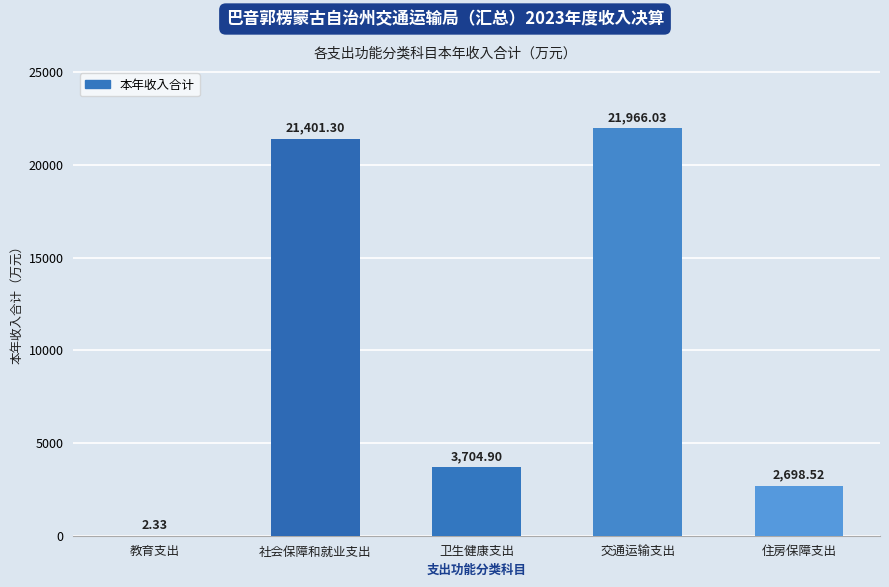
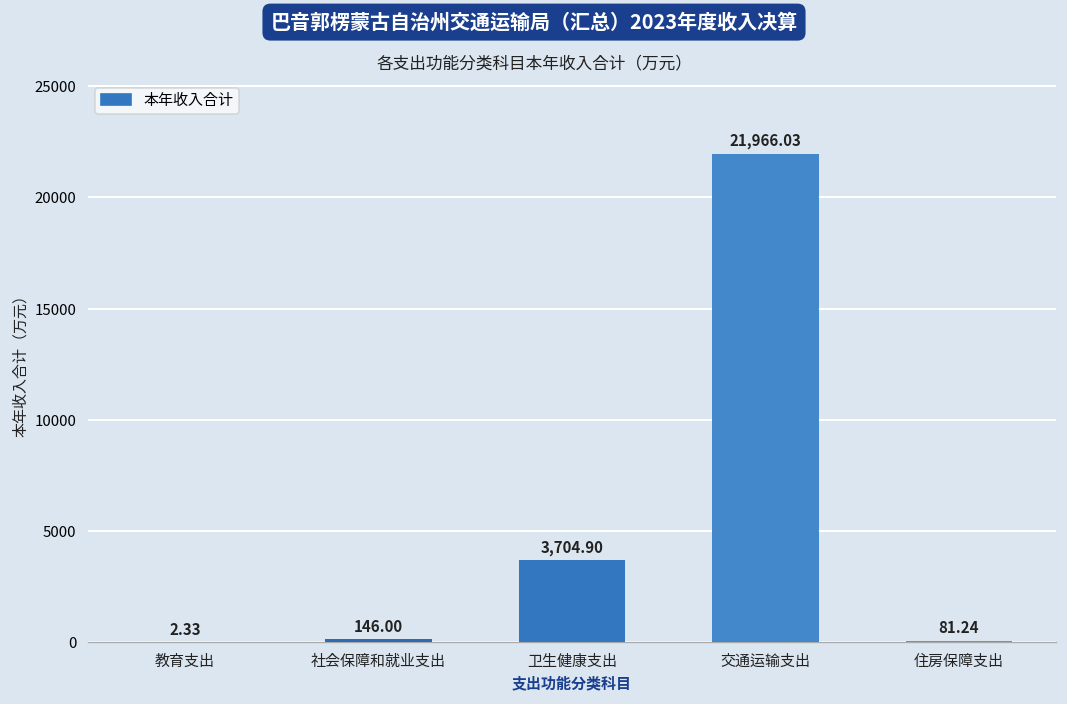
社会保障和就业支出: 21,401.30 -> 146.00
住房保障支出: 2,698.52 -> 81.24
